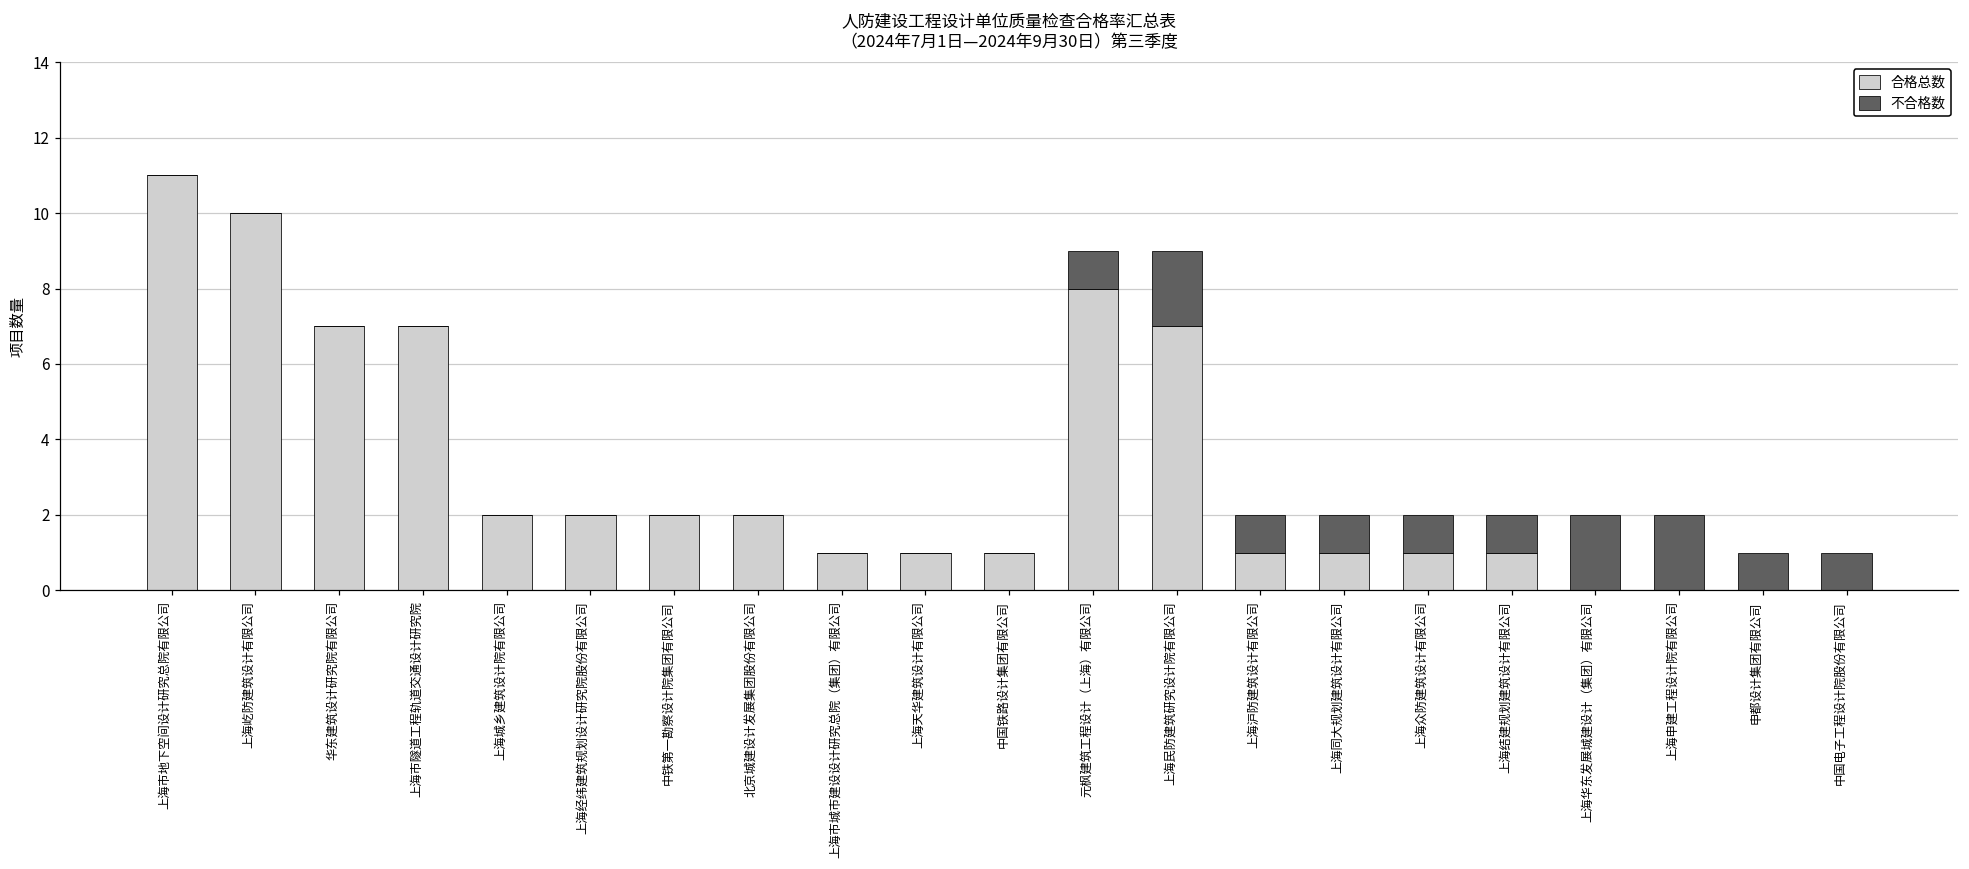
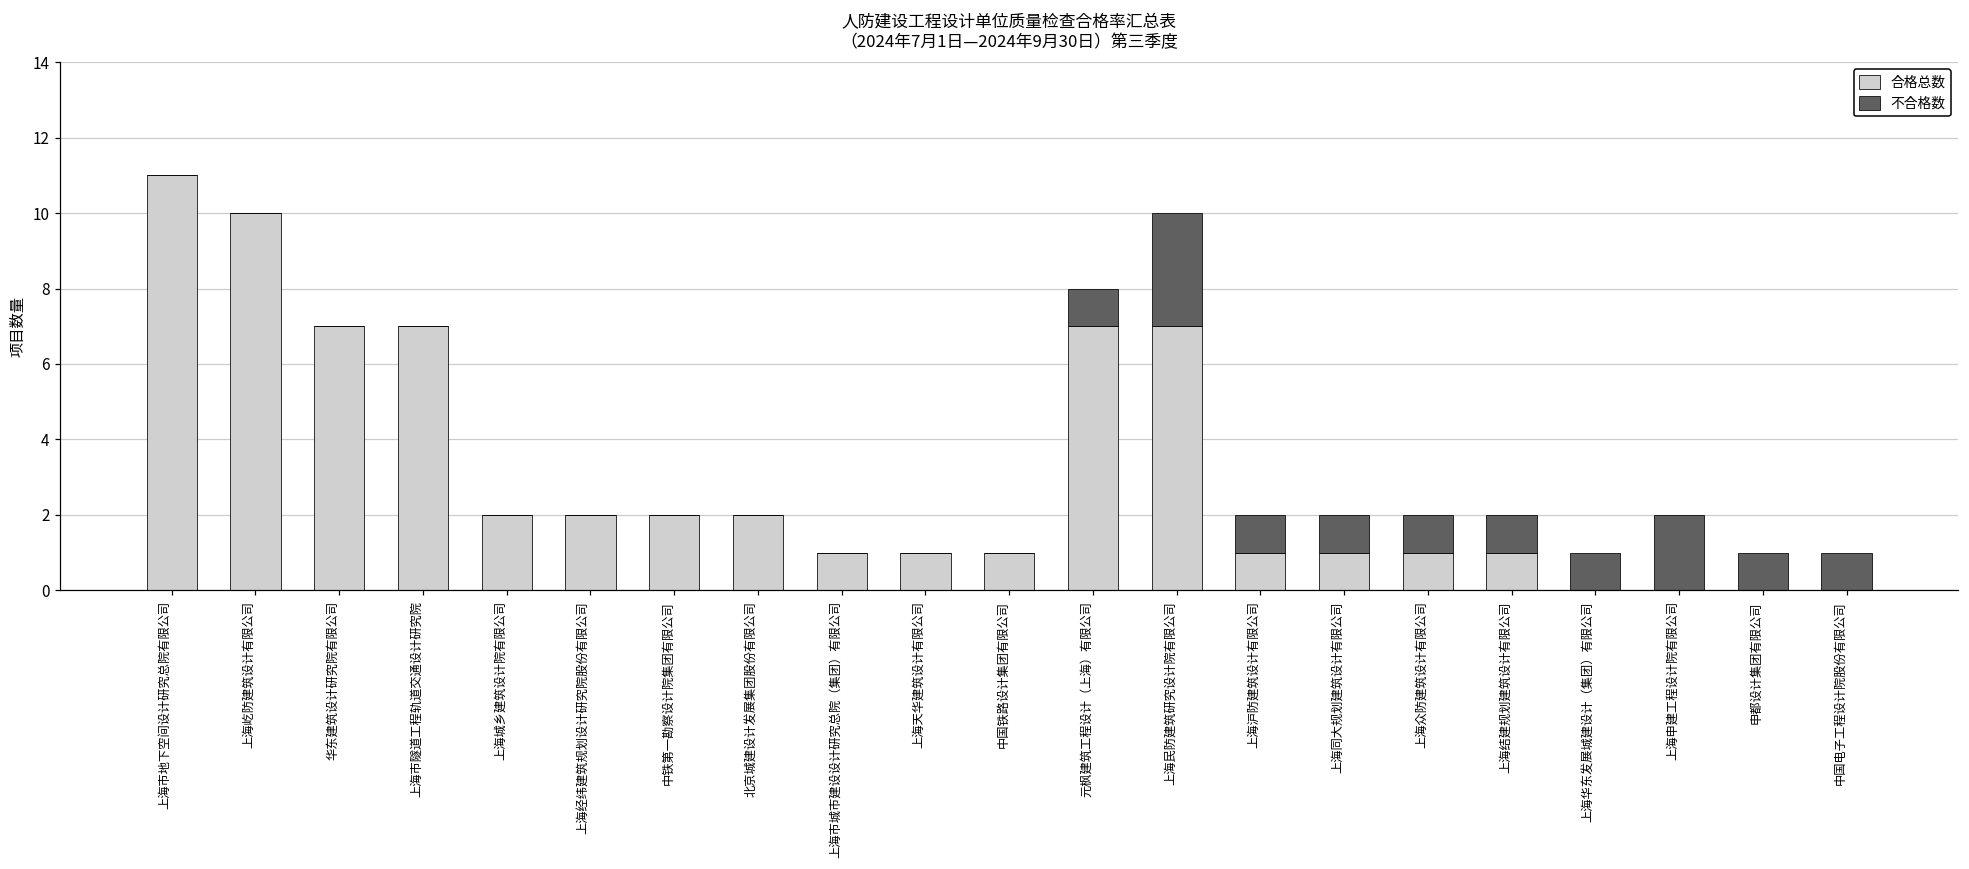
合格总数, 元枫建筑工程设计（上海）有限公司: 8 -> 7
不合格数, 上海民防建筑研究设计院有限公司: 2 -> 3
不合格数, 上海华东发展城建设计（集团）有限公司: 2 -> 1
